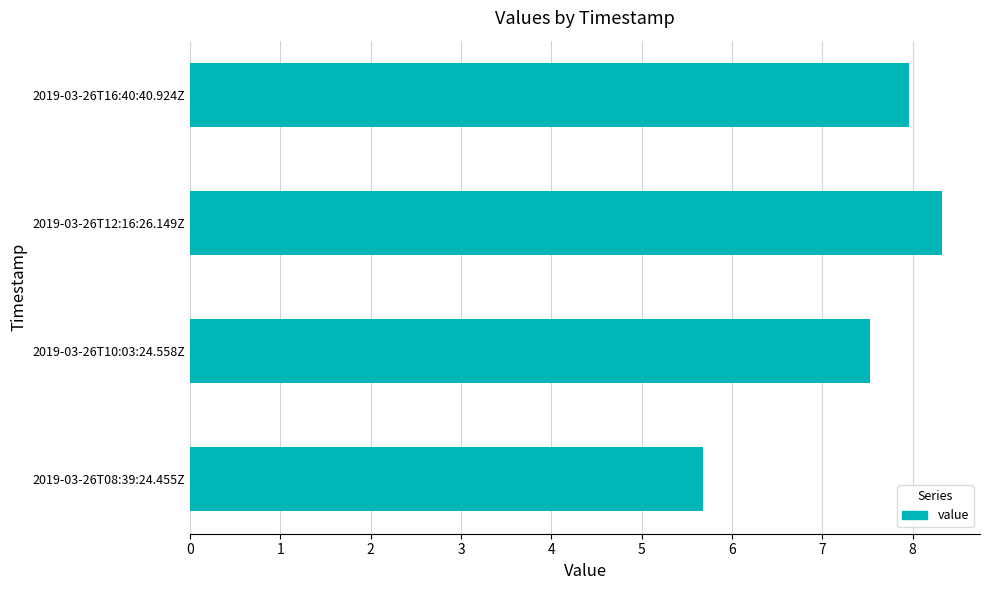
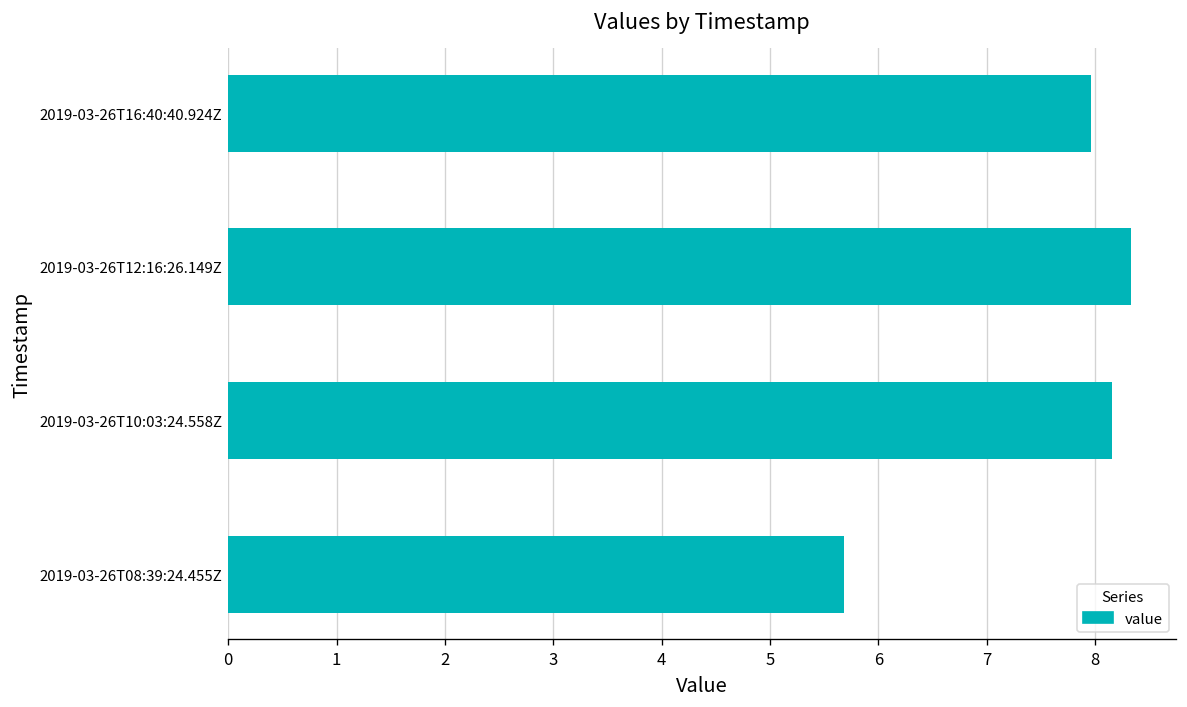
2019-03-26T10:03:24.558Z: 7.5 -> 8.2
